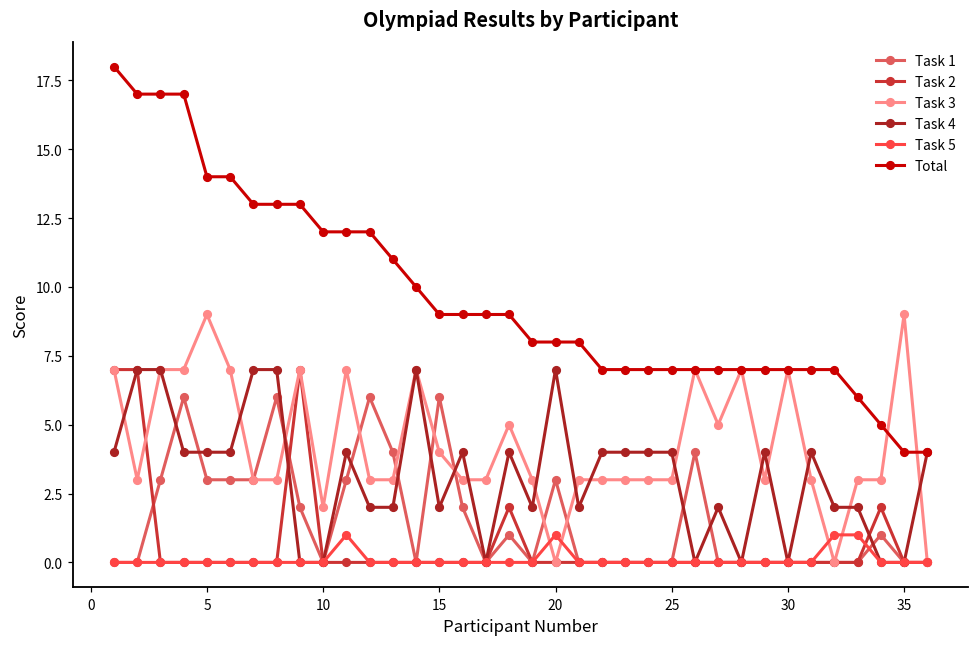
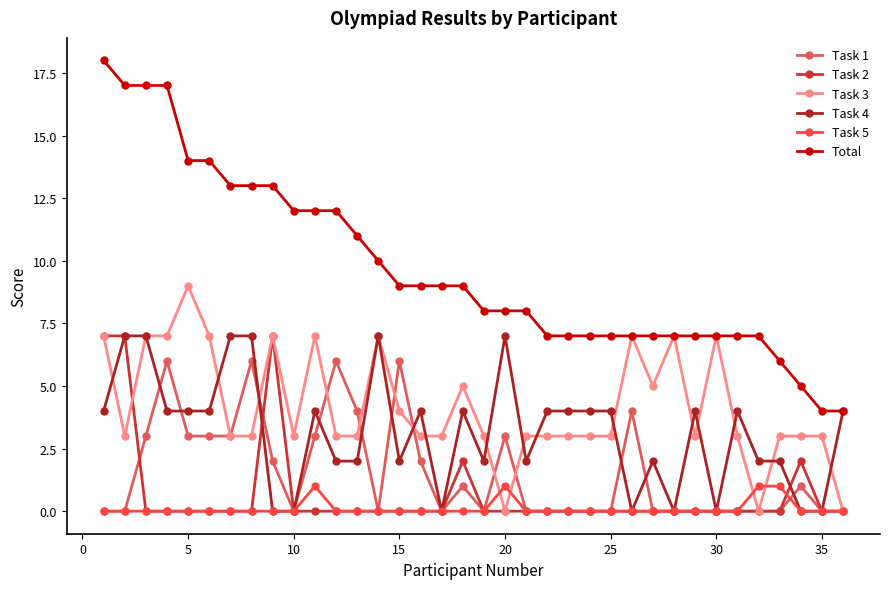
Task 3, 10: 2 -> 3
Task 3, 35: 9 -> 3
